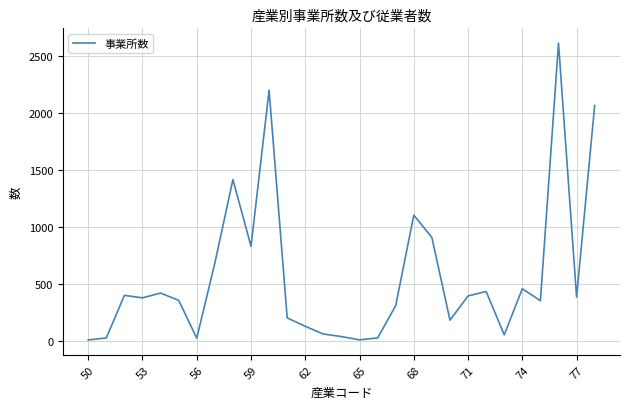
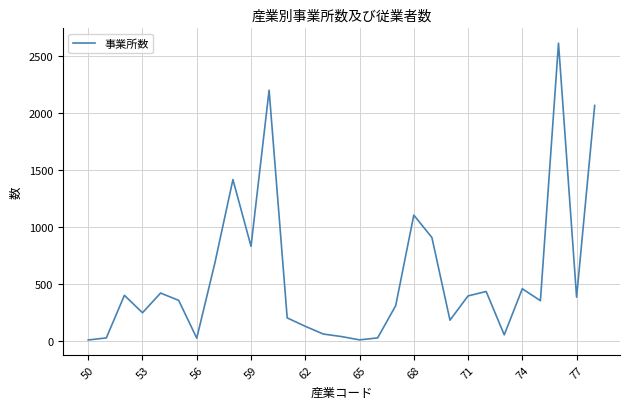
53: 380 -> 250
